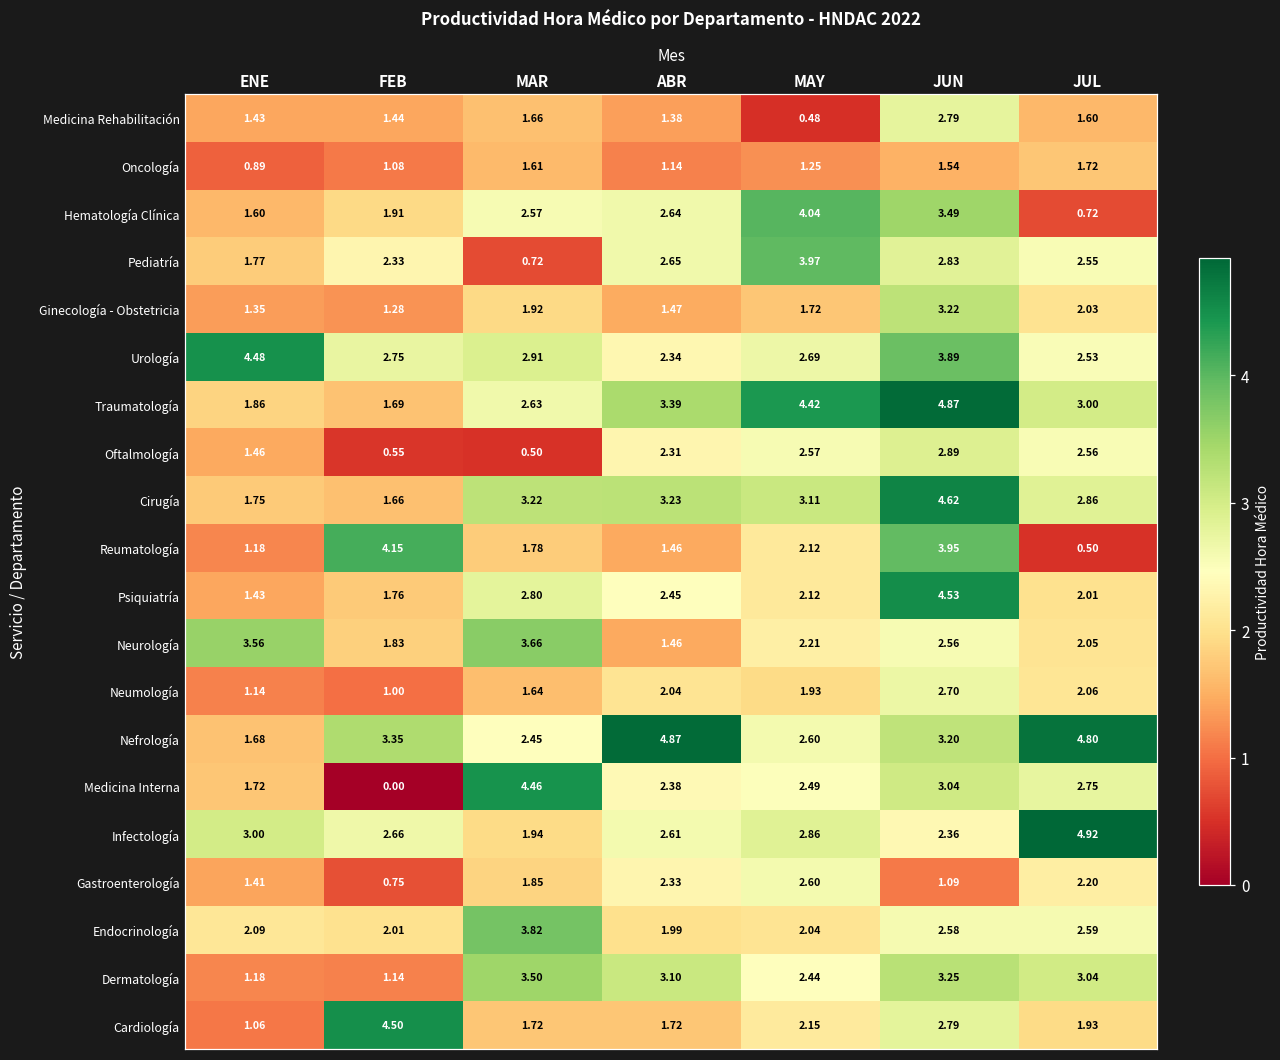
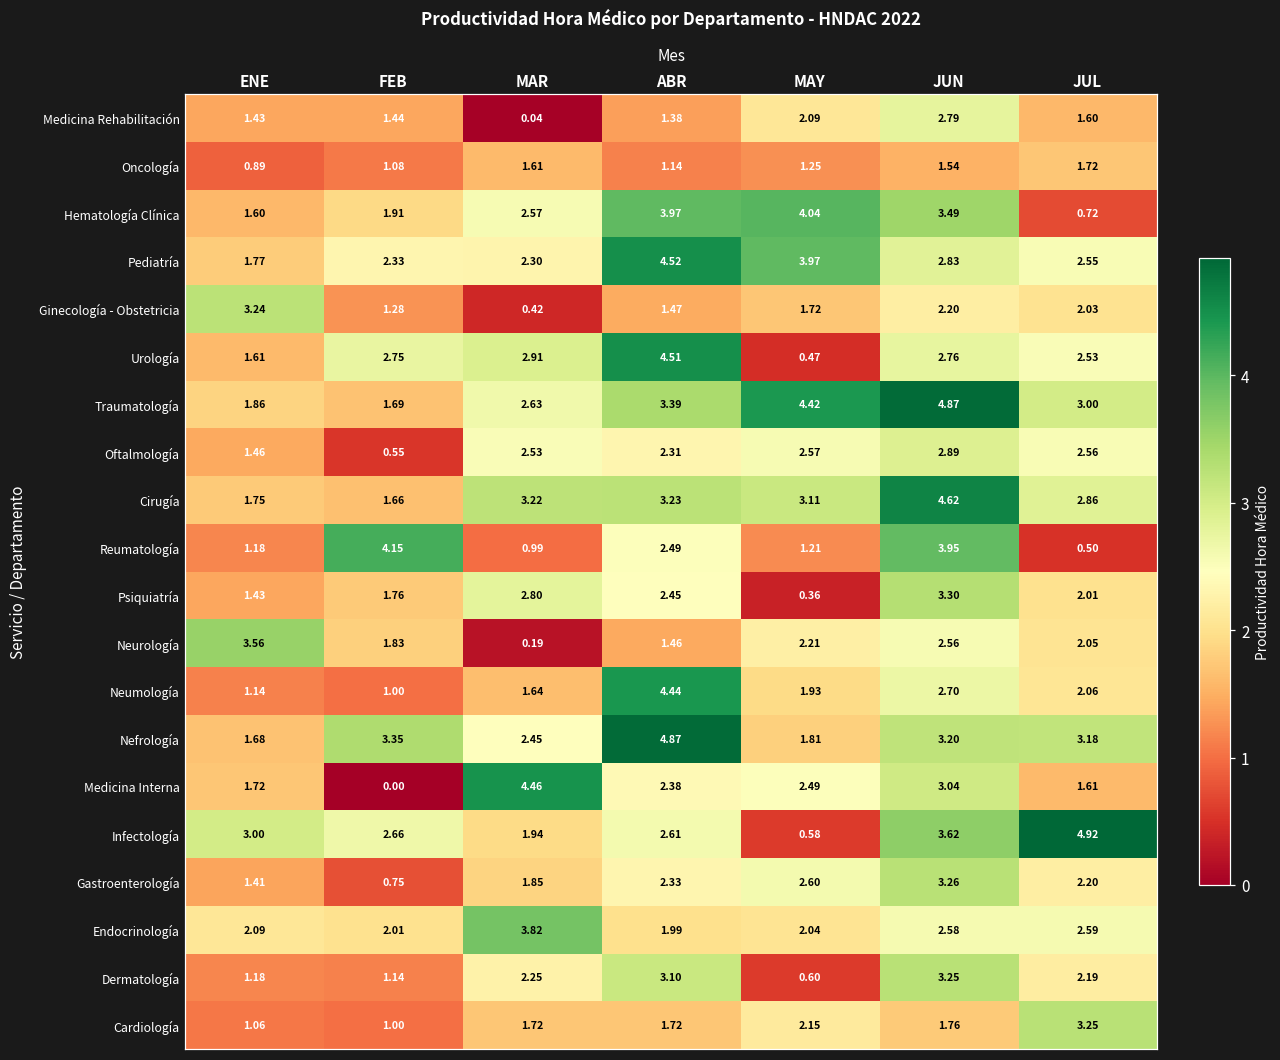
Medicina Rehabilitación, MAR: 1.66 -> 0.04
Medicina Rehabilitación, MAY: 0.48 -> 2.09
Hematología Clínica, ABR: 2.64 -> 3.97
Pediatría, MAR: 0.72 -> 2.30
Pediatría, ABR: 2.65 -> 4.52
Ginecología - Obstetricia, ENE: 1.35 -> 3.24
Ginecología - Obstetricia, MAR: 1.92 -> 0.42
Ginecología - Obstetricia, JUN: 3.22 -> 2.20
Urología, ENE: 4.48 -> 1.61
Urología, ABR: 2.34 -> 4.51
Urología, MAY: 2.69 -> 0.47
Urología, JUN: 3.89 -> 2.76
Oftalmología, MAR: 0.50 -> 2.53
Reumatología, MAR: 1.78 -> 0.99
Reumatología, ABR: 1.46 -> 2.49
Reumatología, MAY: 2.12 -> 1.21
Psiquiatría, MAY: 2.12 -> 0.36
Psiquiatría, JUN: 4.53 -> 3.30
Neurología, MAR: 3.66 -> 0.19
Neumología, ABR: 2.04 -> 4.44
Nefrología, MAY: 2.60 -> 1.81
Nefrología, JUL: 4.80 -> 3.18
Medicina Interna, JUL: 2.75 -> 1.61
Infectología, MAY: 2.86 -> 0.58
Infectología, JUN: 2.36 -> 3.62
Gastroenterología, JUN: 1.09 -> 3.26
Dermatología, MAR: 3.50 -> 2.25
Dermatología, MAY: 2.44 -> 0.60
Dermatología, JUL: 3.04 -> 2.19
Cardiología, FEB: 4.50 -> 1.00
Cardiología, JUN: 2.79 -> 1.76
Cardiología, JUL: 1.93 -> 3.25
